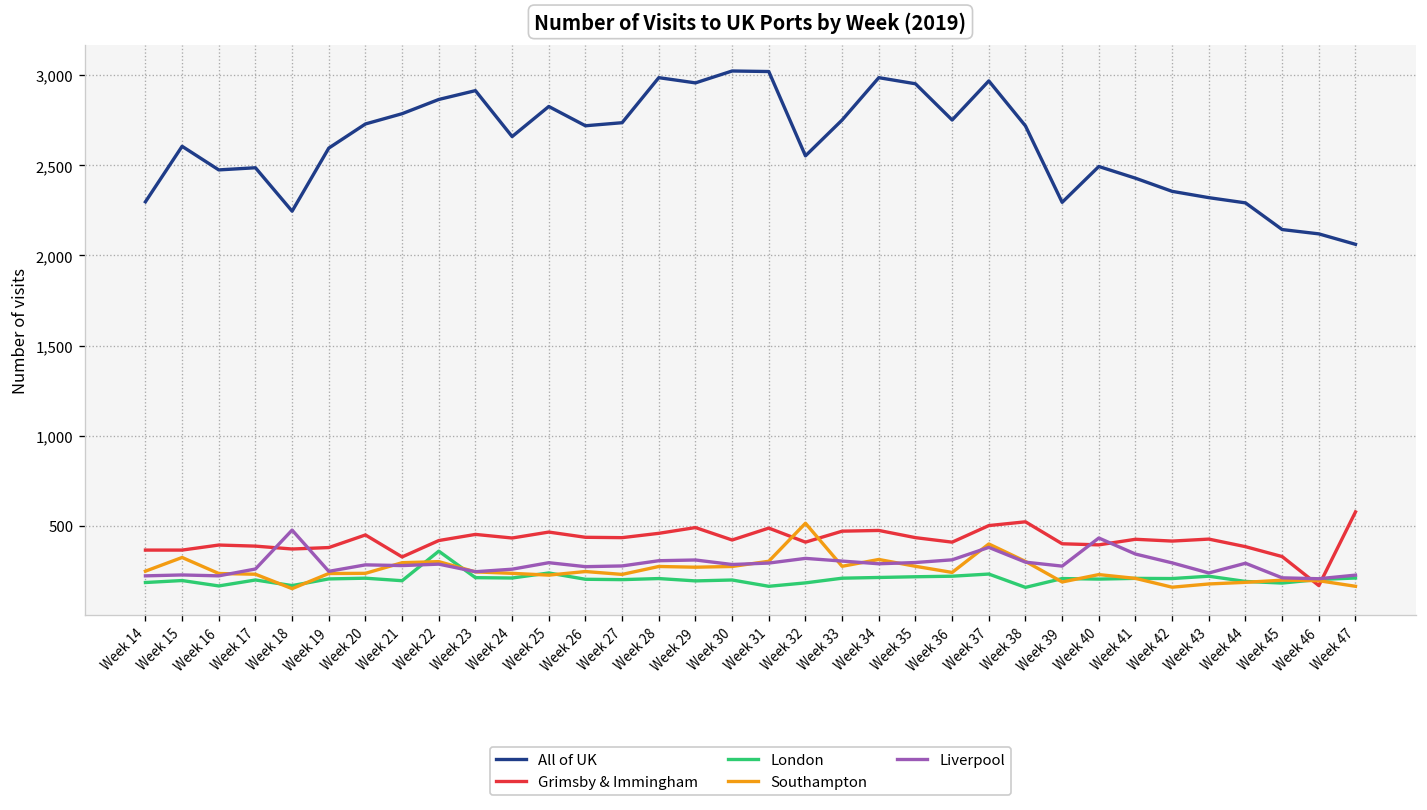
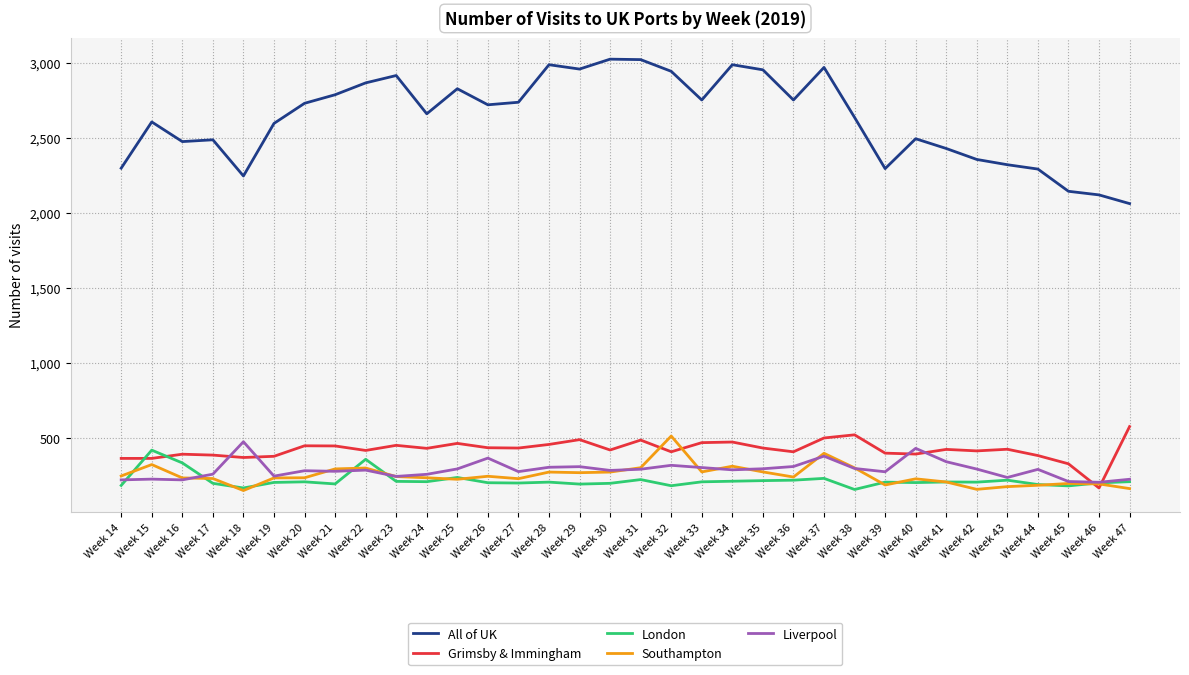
London, Week 15: 200 -> 420
London, Week 16: 170 -> 340
Grimsby & Immingham, Week 21: 330 -> 450
Liverpool, Week 26: 270 -> 370
London, Week 31: 160 -> 220
All of UK, Week 32: 2,550 -> 2,940
All of UK, Week 38: 2,720 -> 2,640
